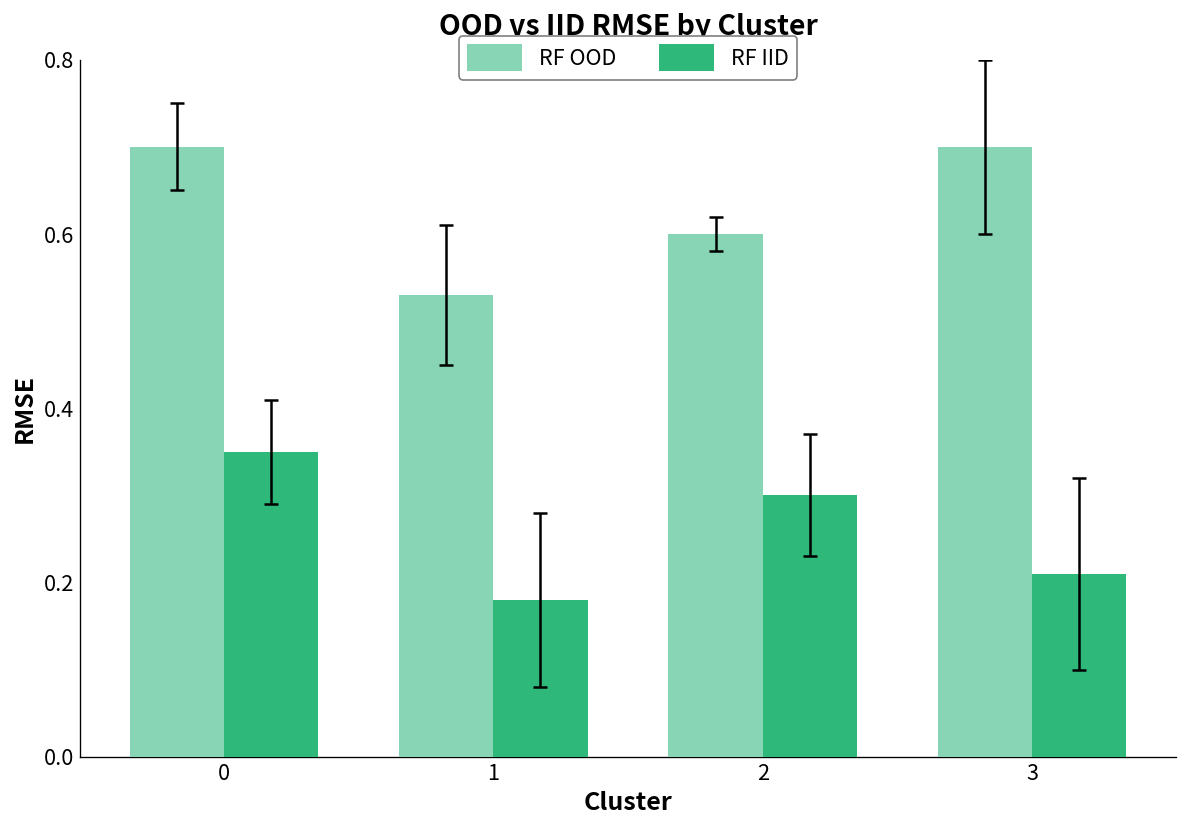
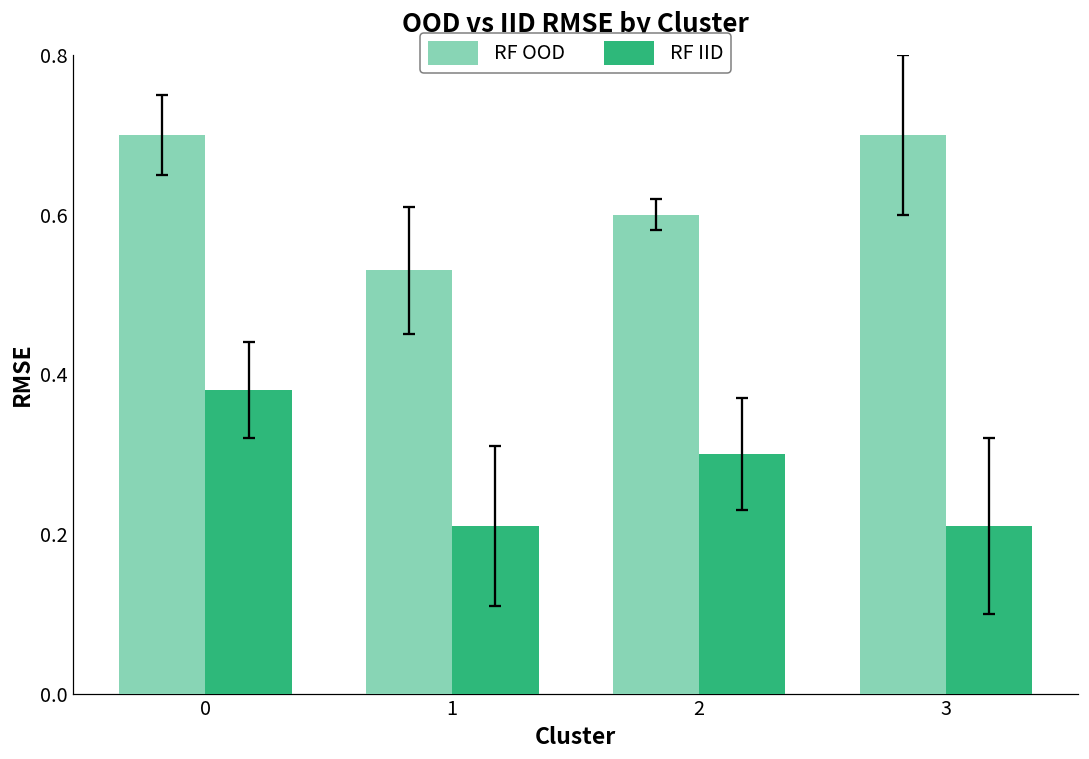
RF IID, 0: 0.35 -> 0.38
RF IID, 1: 0.18 -> 0.21
